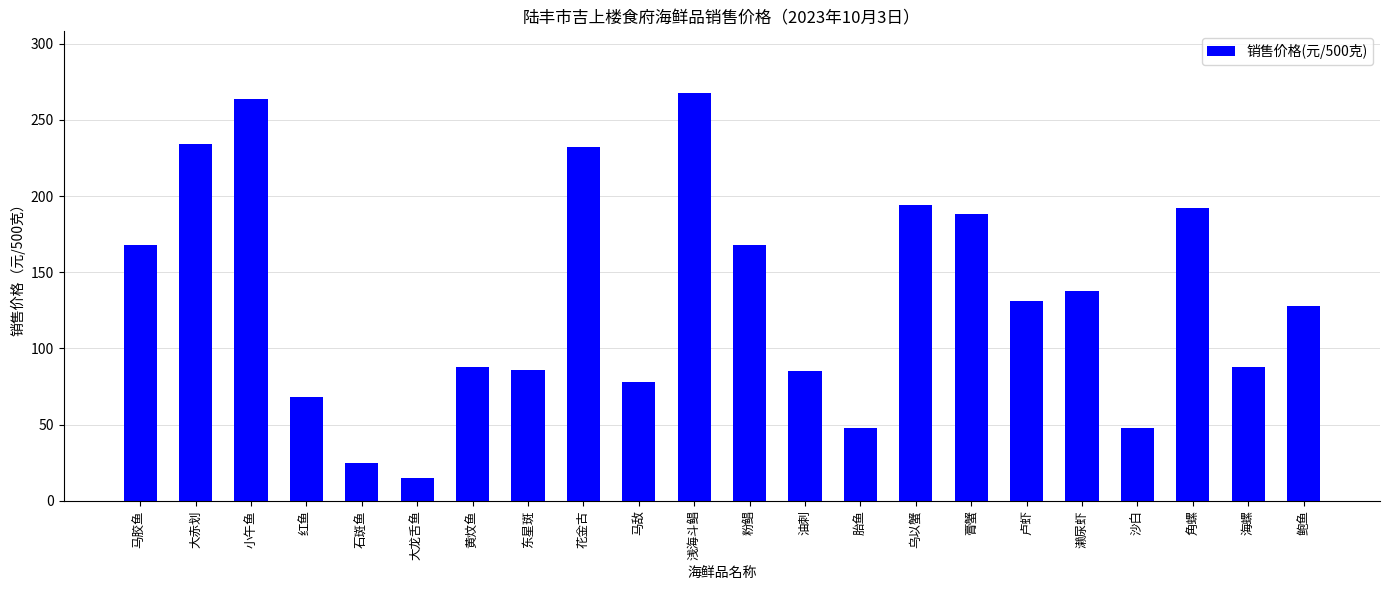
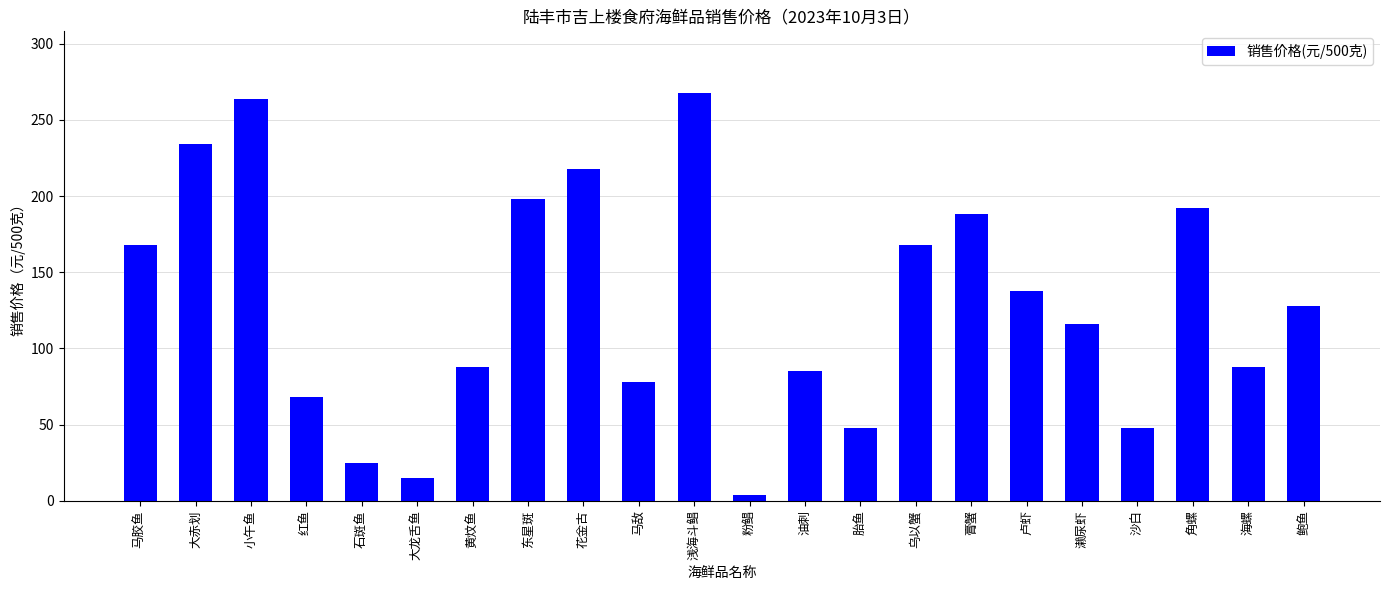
东星斑: 86 -> 198
花金古: 232 -> 218
粉鲳: 168 -> 4
乌以蟹: 194 -> 168
卢虾: 131 -> 138
濑尿虾: 138 -> 116
